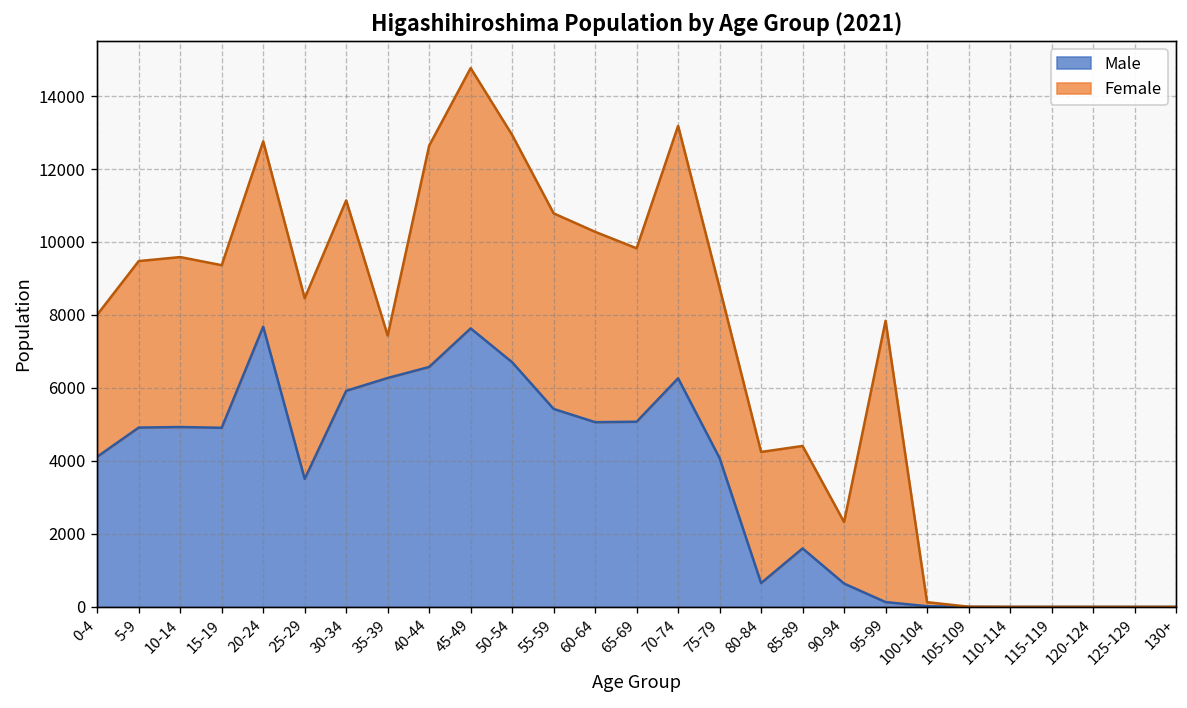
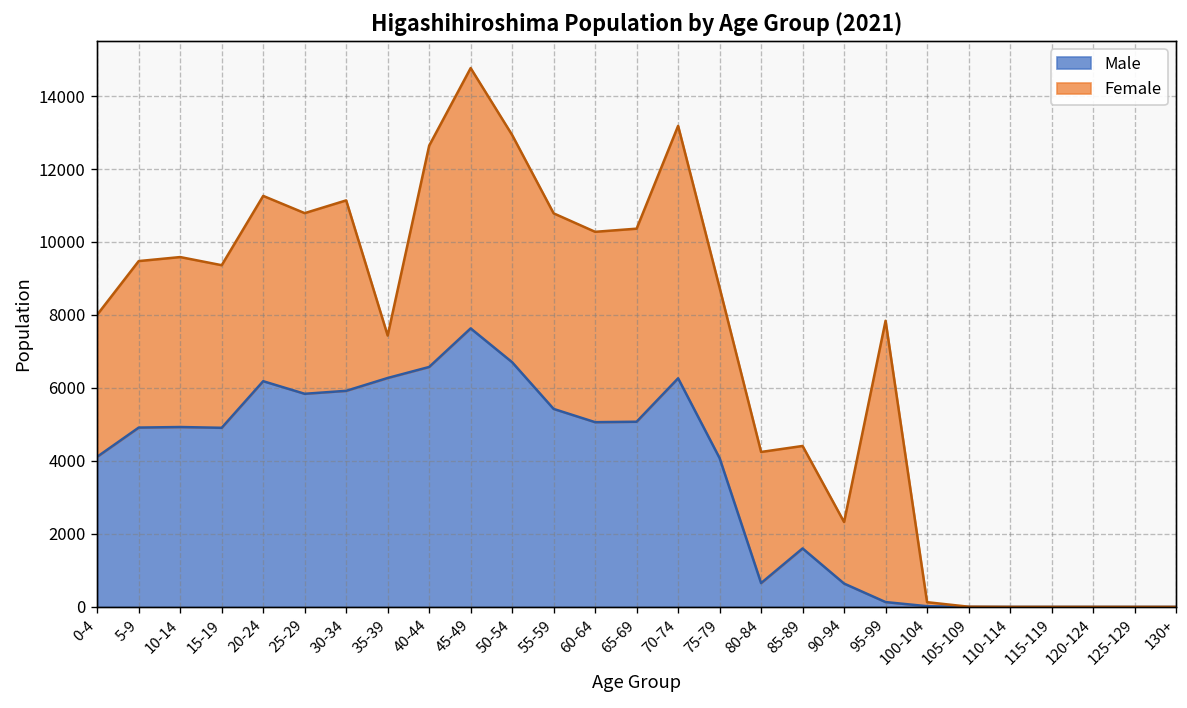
Male, 20-24: 7700 -> 6200
Male, 25-29: 3500 -> 5800
Female, 65-69: 4800 -> 5300
